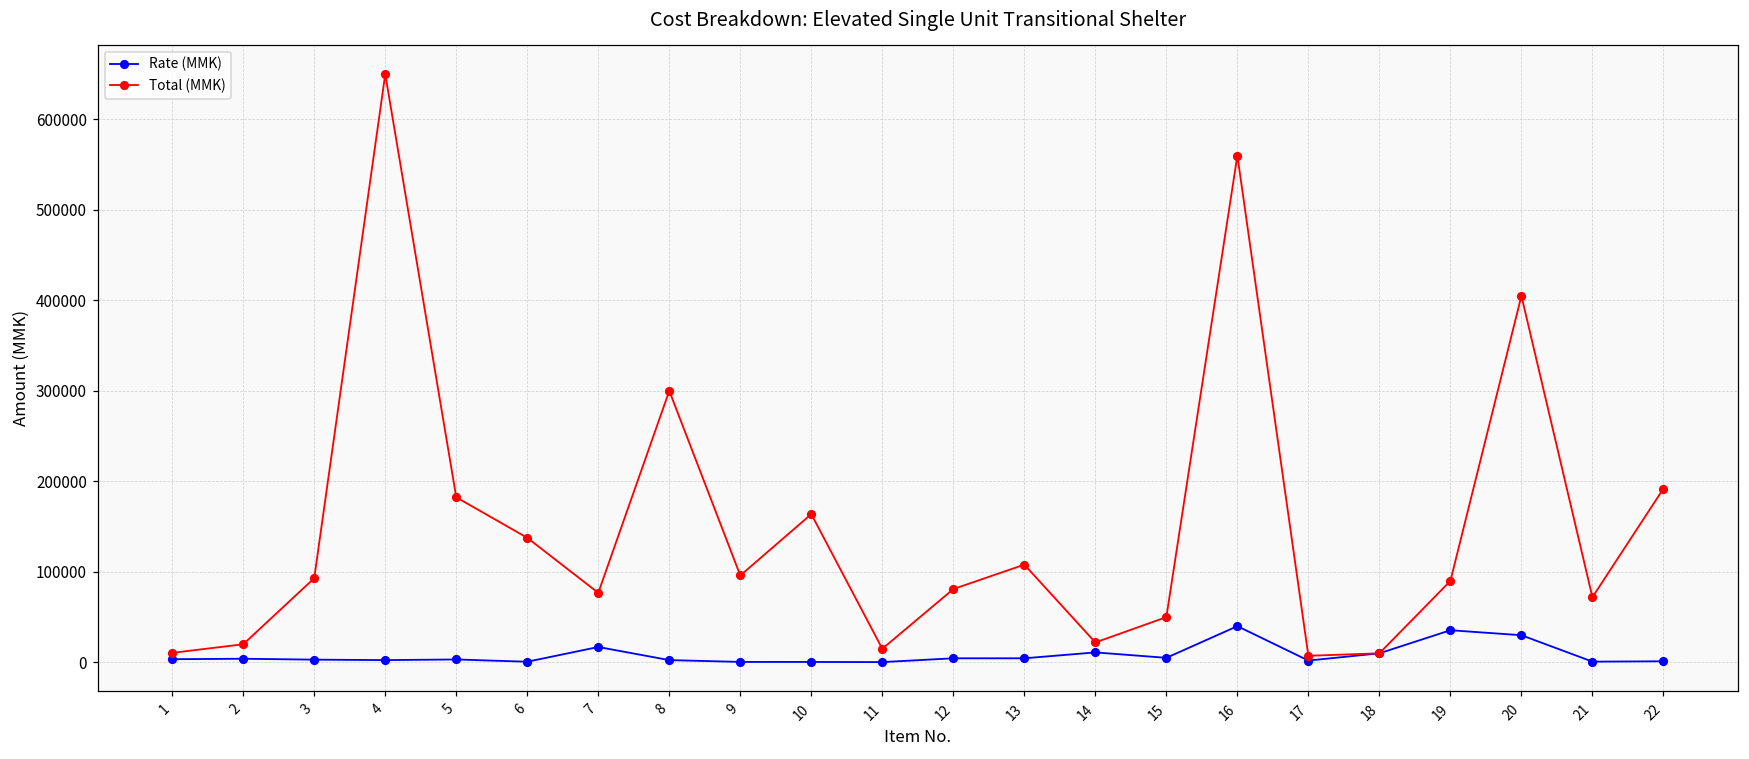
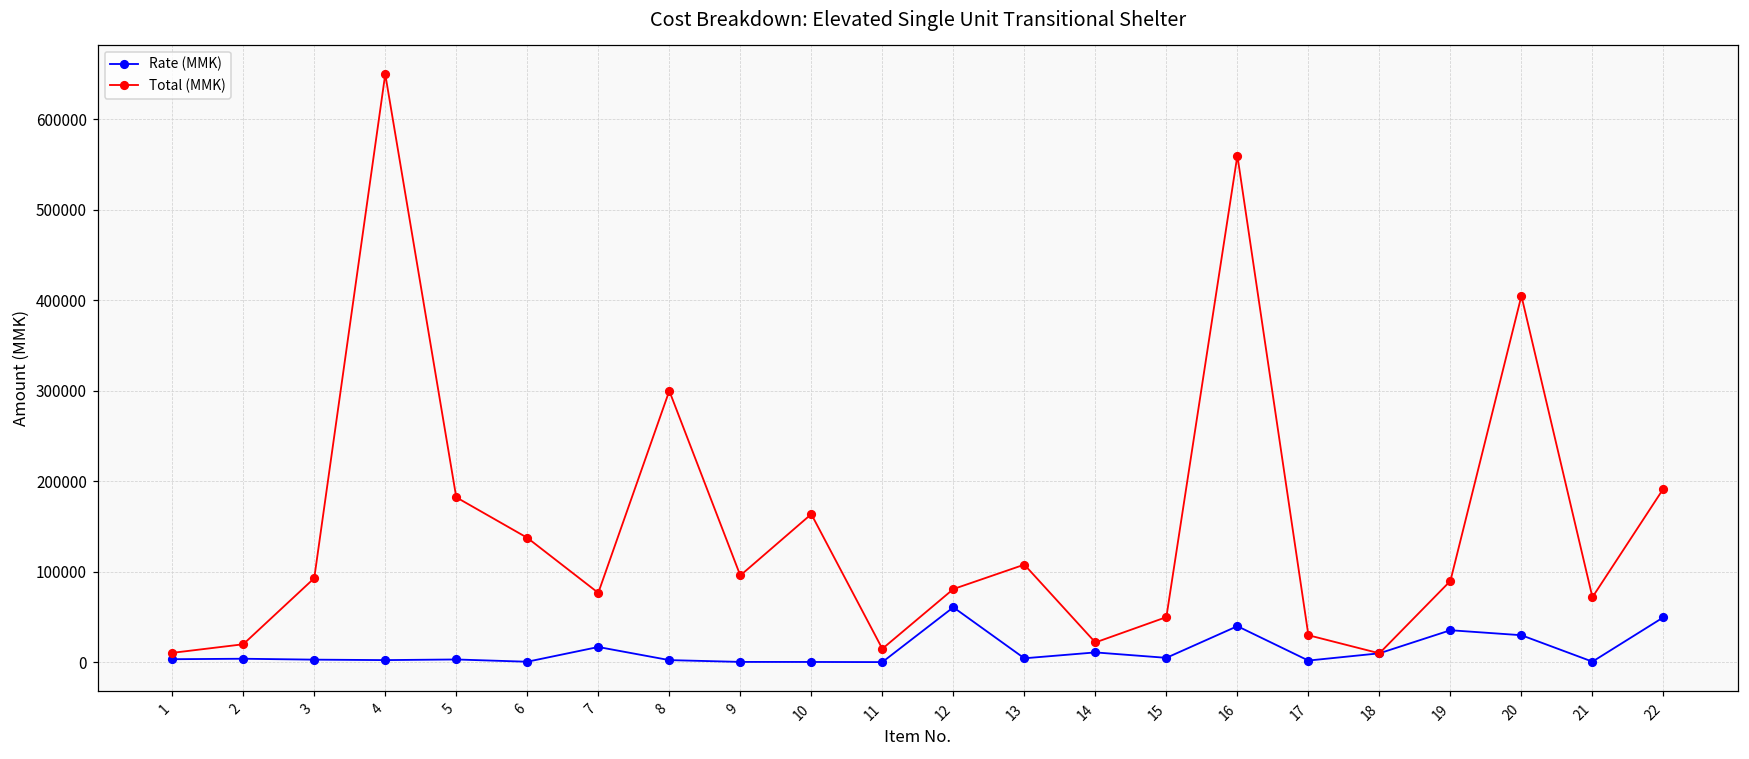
Rate (MMK), 12: 0 -> 60000
Total (MMK), 17: 10000 -> 30000
Rate (MMK), 22: 0 -> 50000
